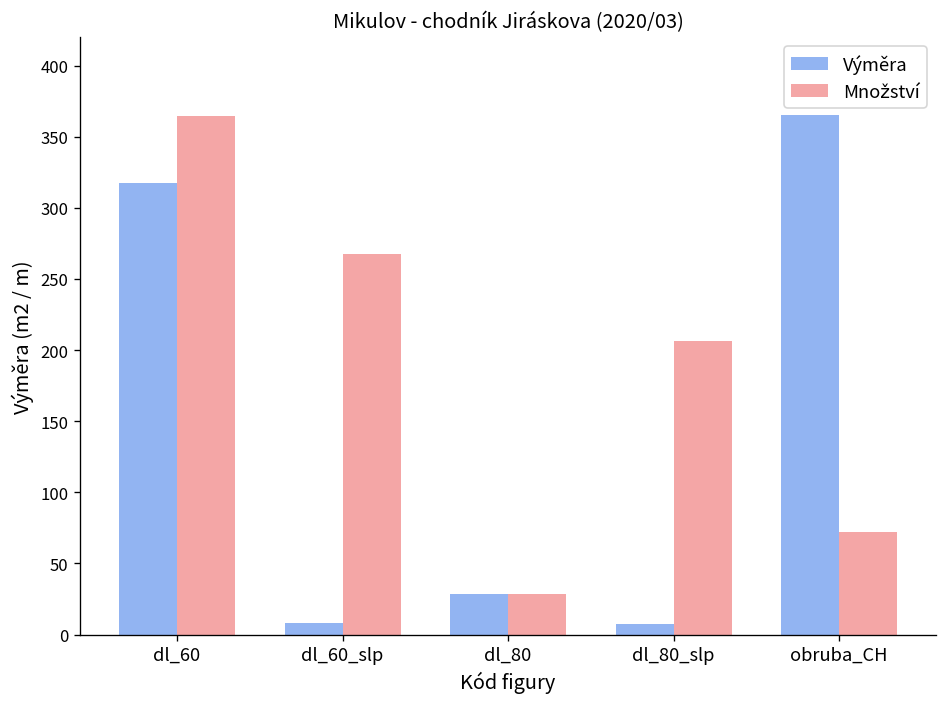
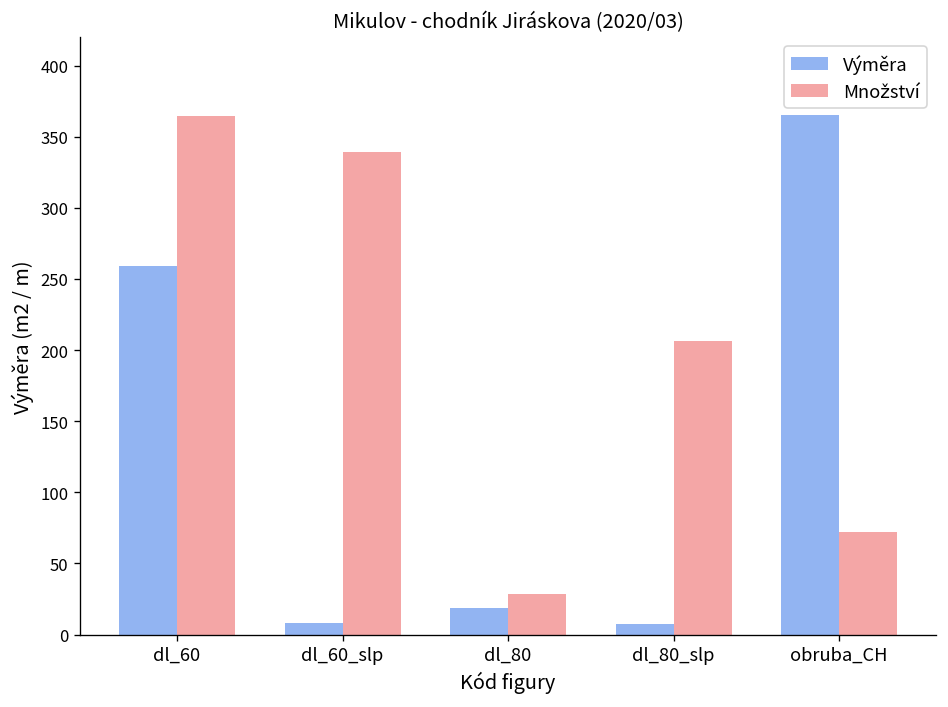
Výměra, dl_60: 317 -> 259
Množství, dl_60_slp: 268 -> 340
Výměra, dl_80: 29 -> 19
